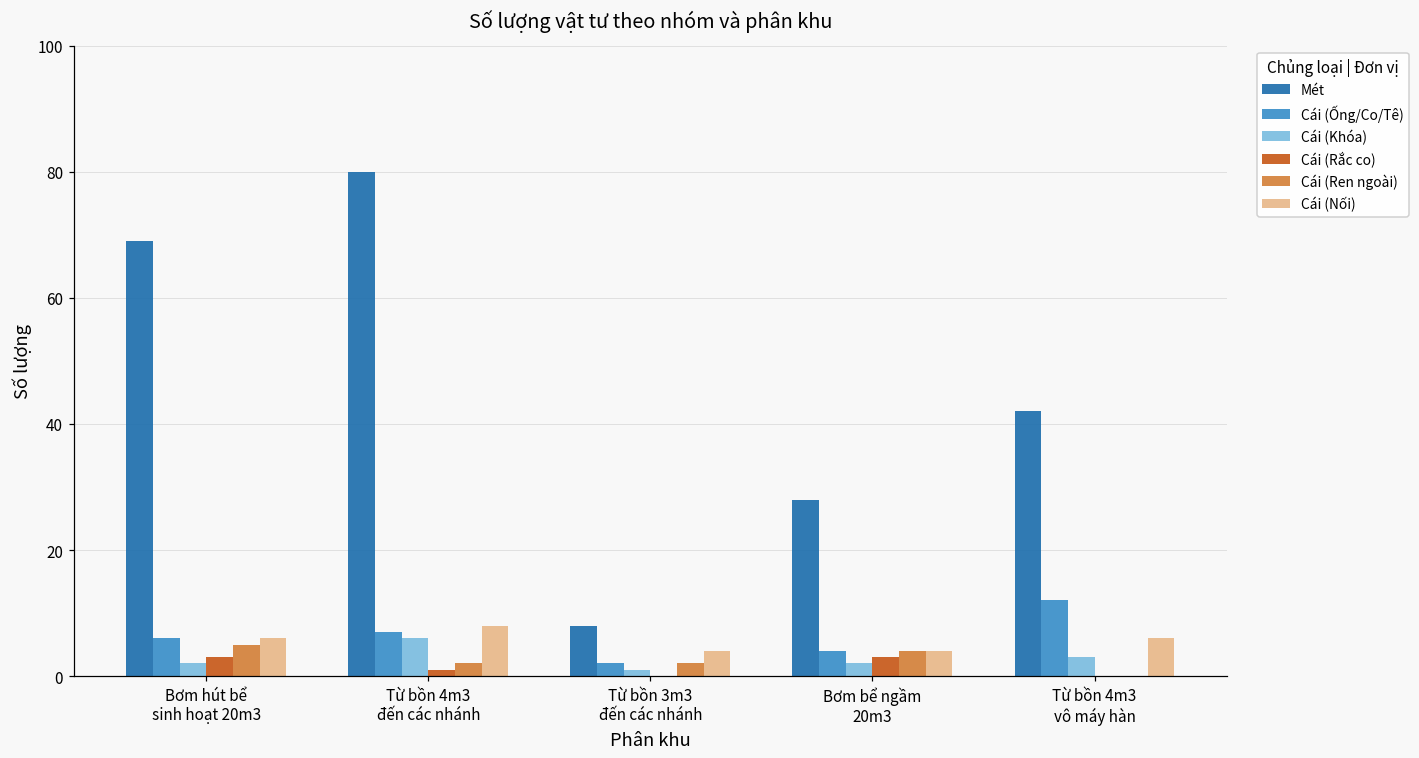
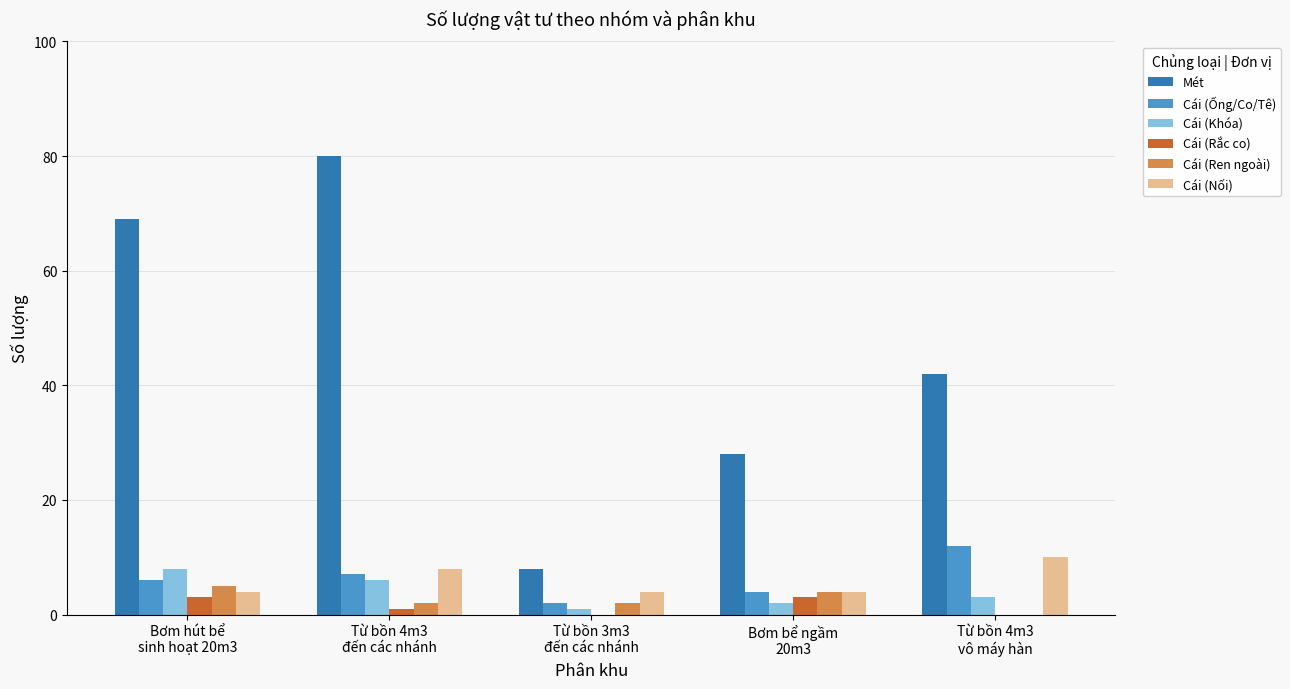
Cái (Khóa), Bơm hút bể sinh hoạt 20m3: 2 -> 8
Cái (Nối), Bơm hút bể sinh hoạt 20m3: 6 -> 4
Cái (Nối), Từ bồn 4m3 vô máy hàn: 6 -> 10
